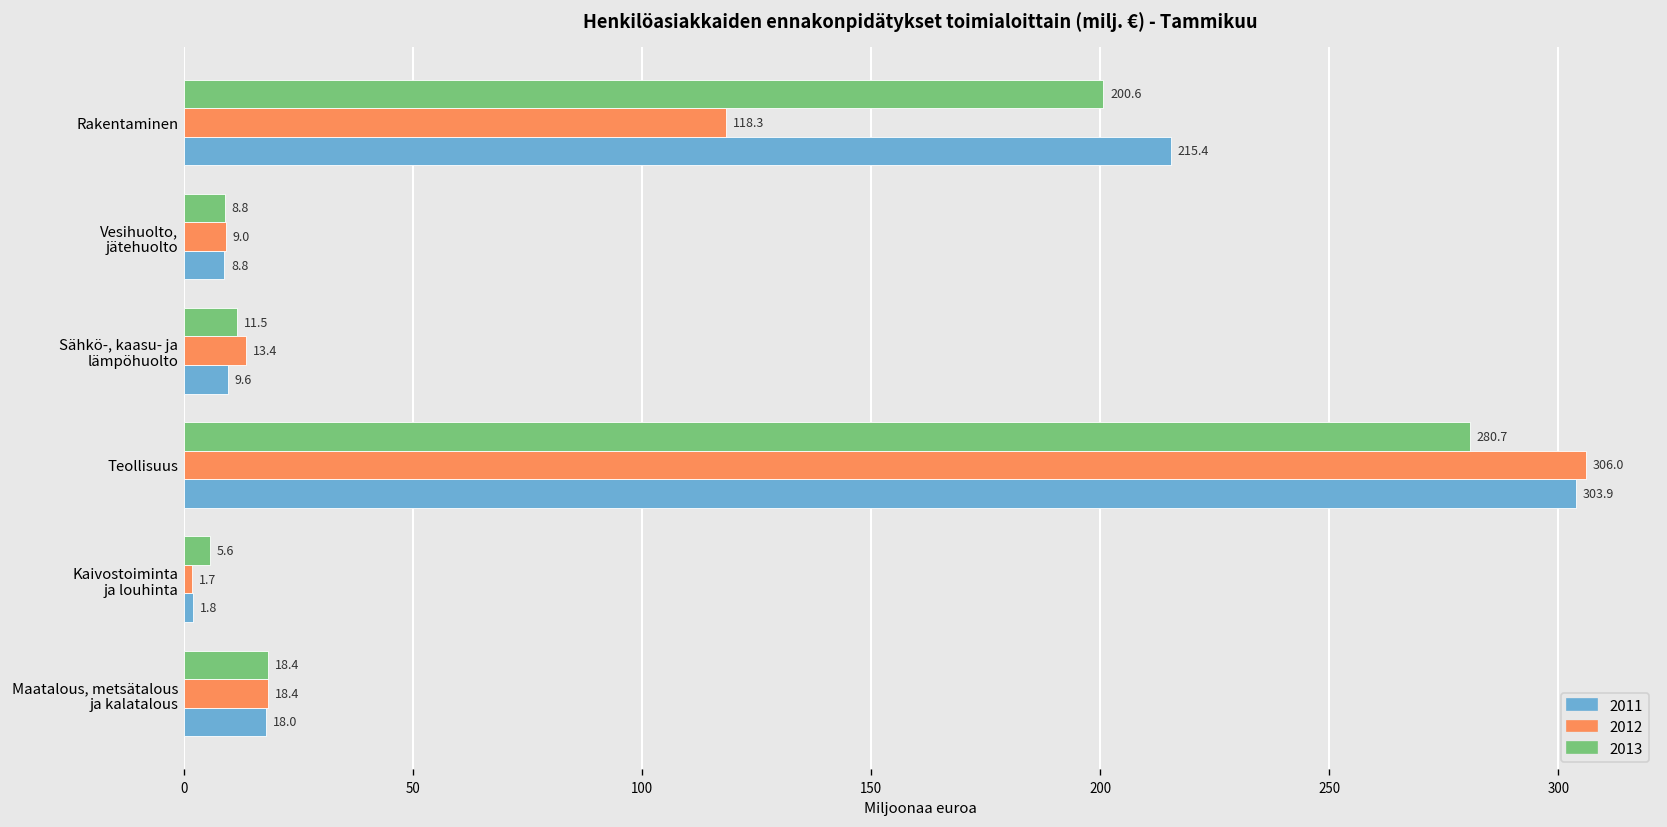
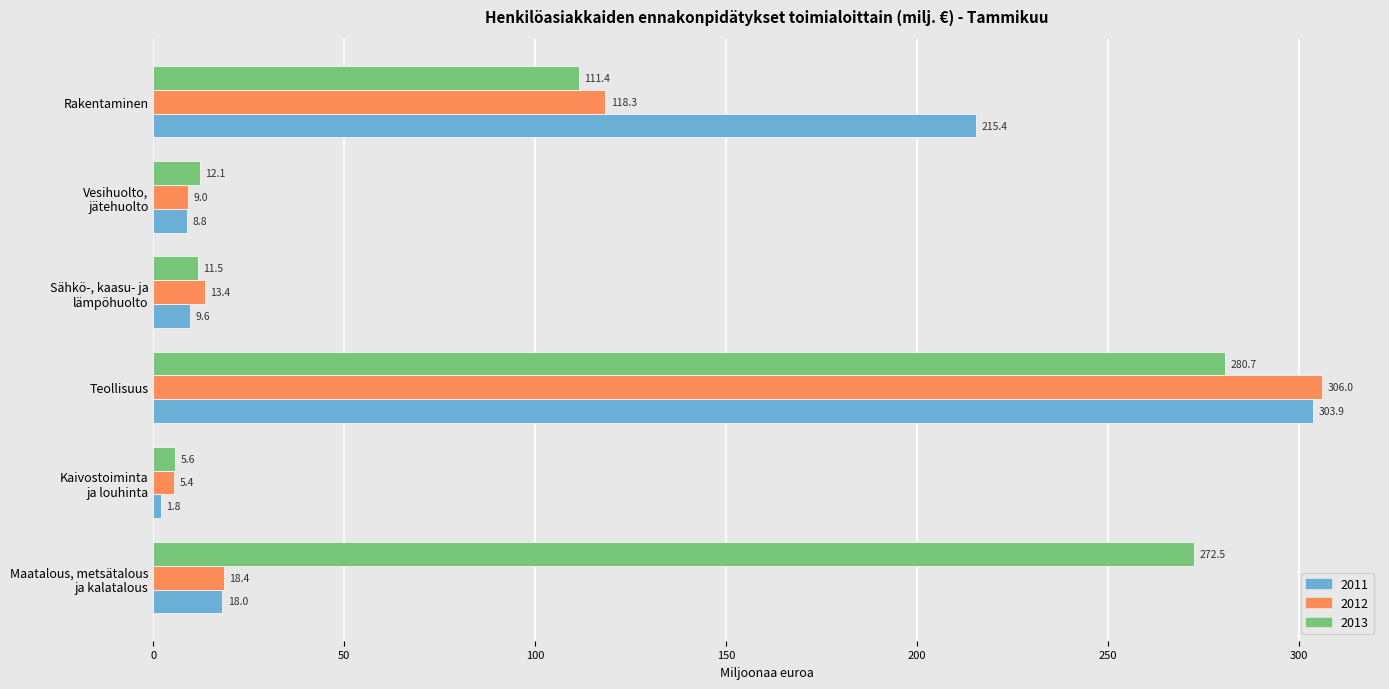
2013, Rakentaminen: 200.6 -> 111.4
2013, Vesihuolto, jätehuolto: 8.8 -> 12.1
2012, Kaivostoiminta ja louhinta: 1.7 -> 5.4
2013, Maatalous, metsätalous ja kalatalous: 18.4 -> 272.5
